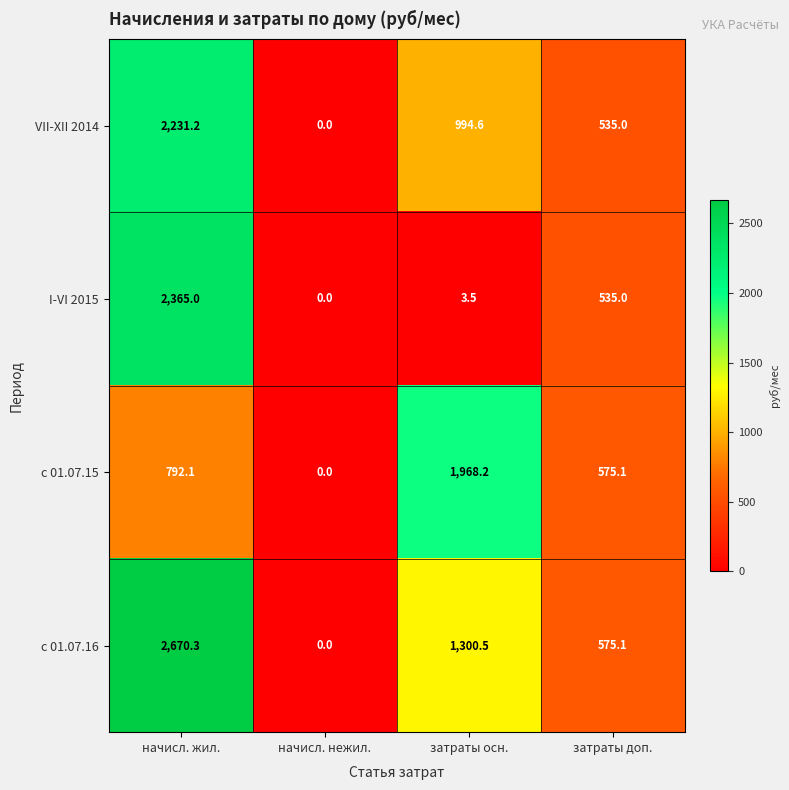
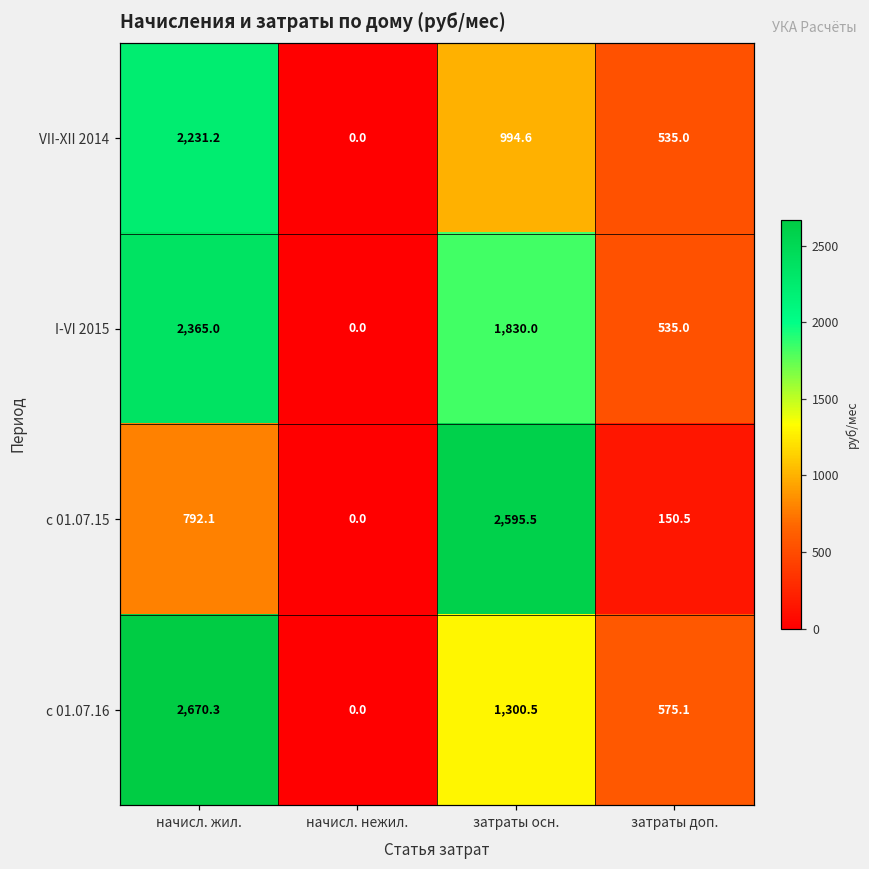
I-VI 2015, затраты осн.: 3.5 -> 1,830.0
с 01.07.15, затраты осн.: 1,968.2 -> 2,595.5
с 01.07.15, затраты доп.: 575.1 -> 150.5
